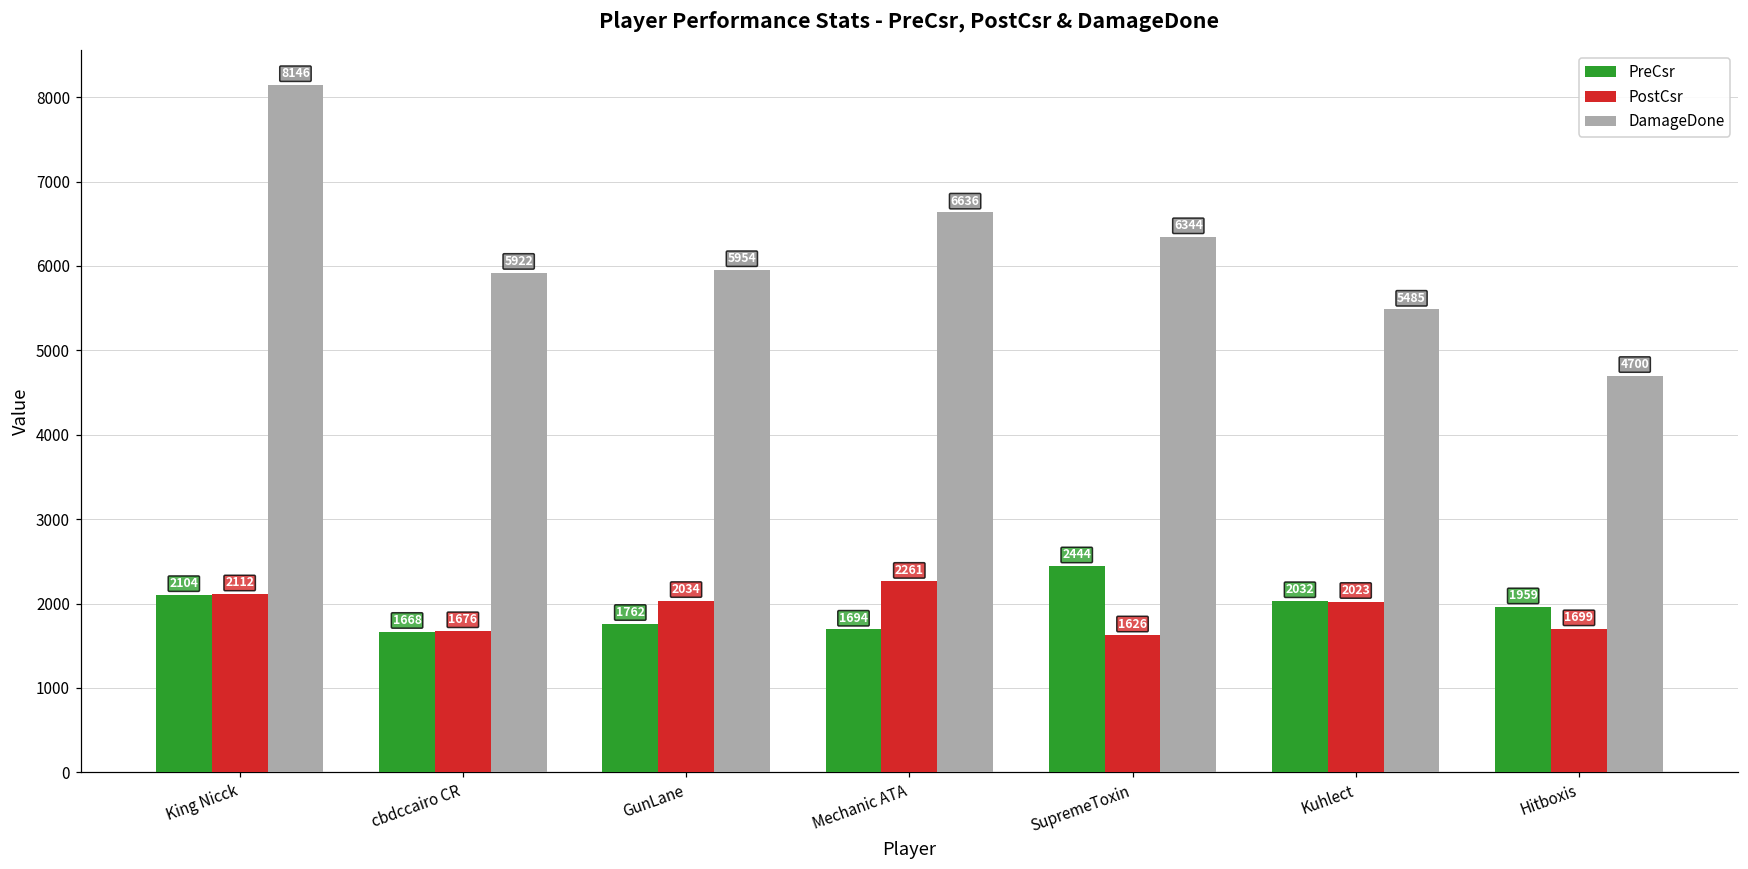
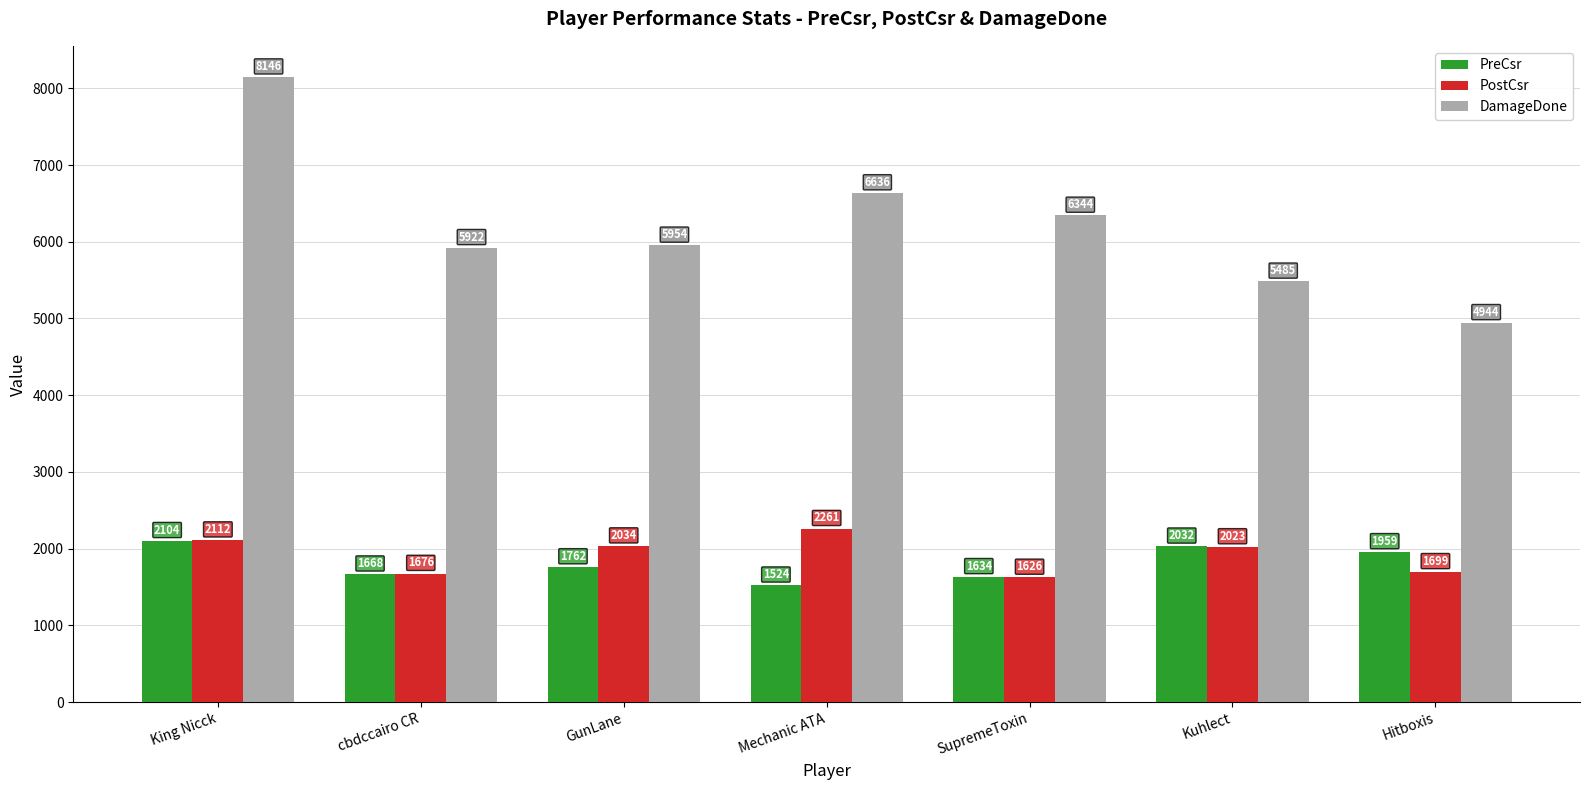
PreCsr, Mechanic ATA: 1694 -> 1524
PreCsr, SupremeToxin: 2444 -> 1634
DamageDone, Hitboxis: 4700 -> 4944
